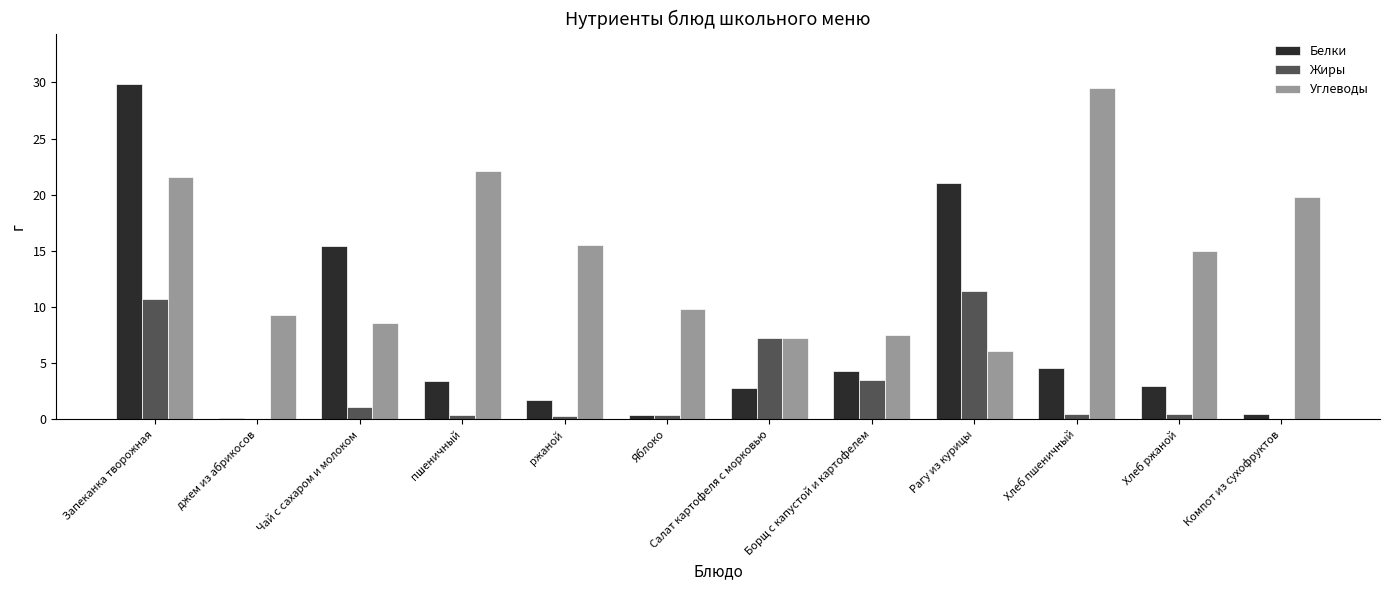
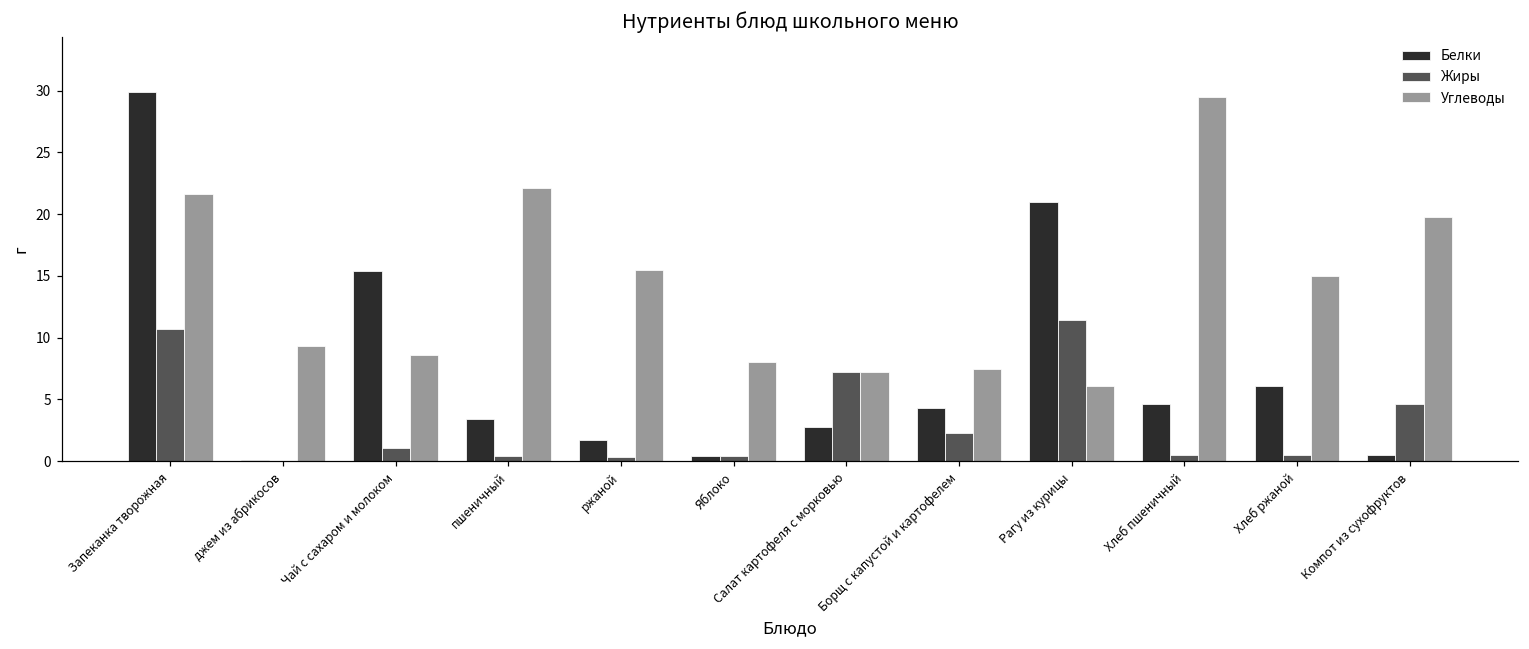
Углеводы, Яблоко: 9.8 -> 8.0
Жиры, Борщ с капустой и картофелем: 3.5 -> 2.3
Белки, Хлеб ржаной: 3.0 -> 6.1
Жиры, Компот из сухофруктов: 0.0 -> 4.6
